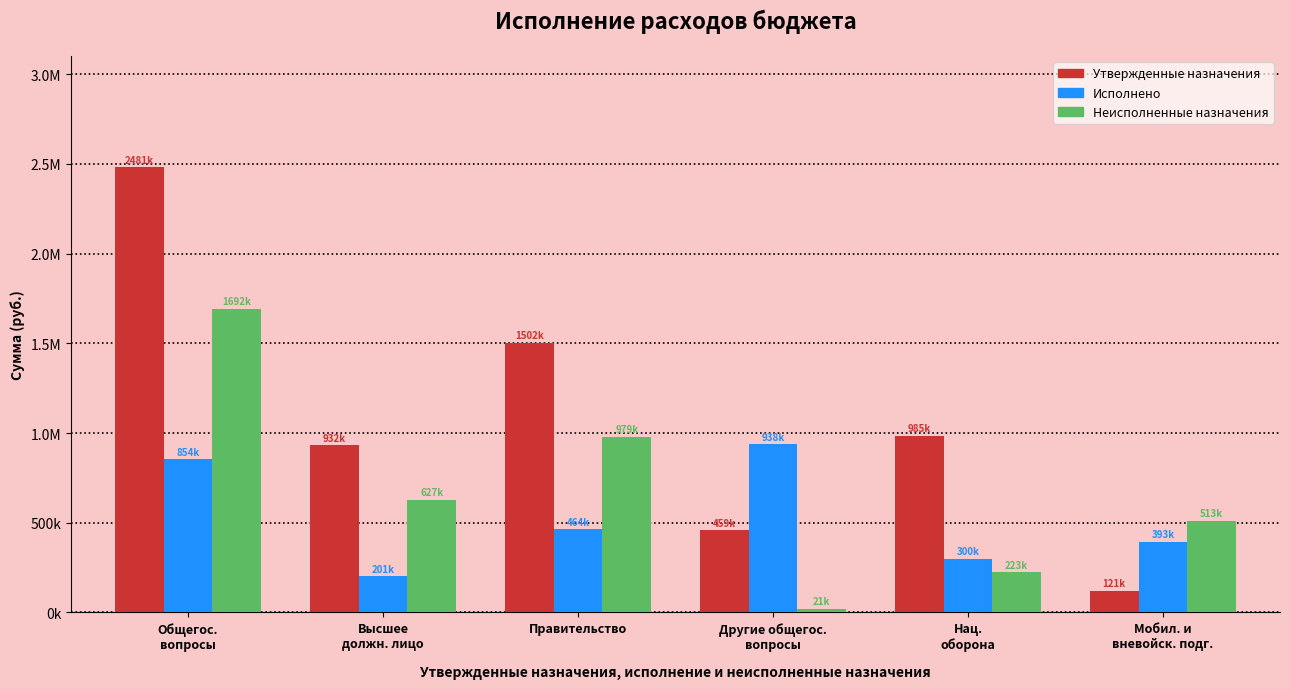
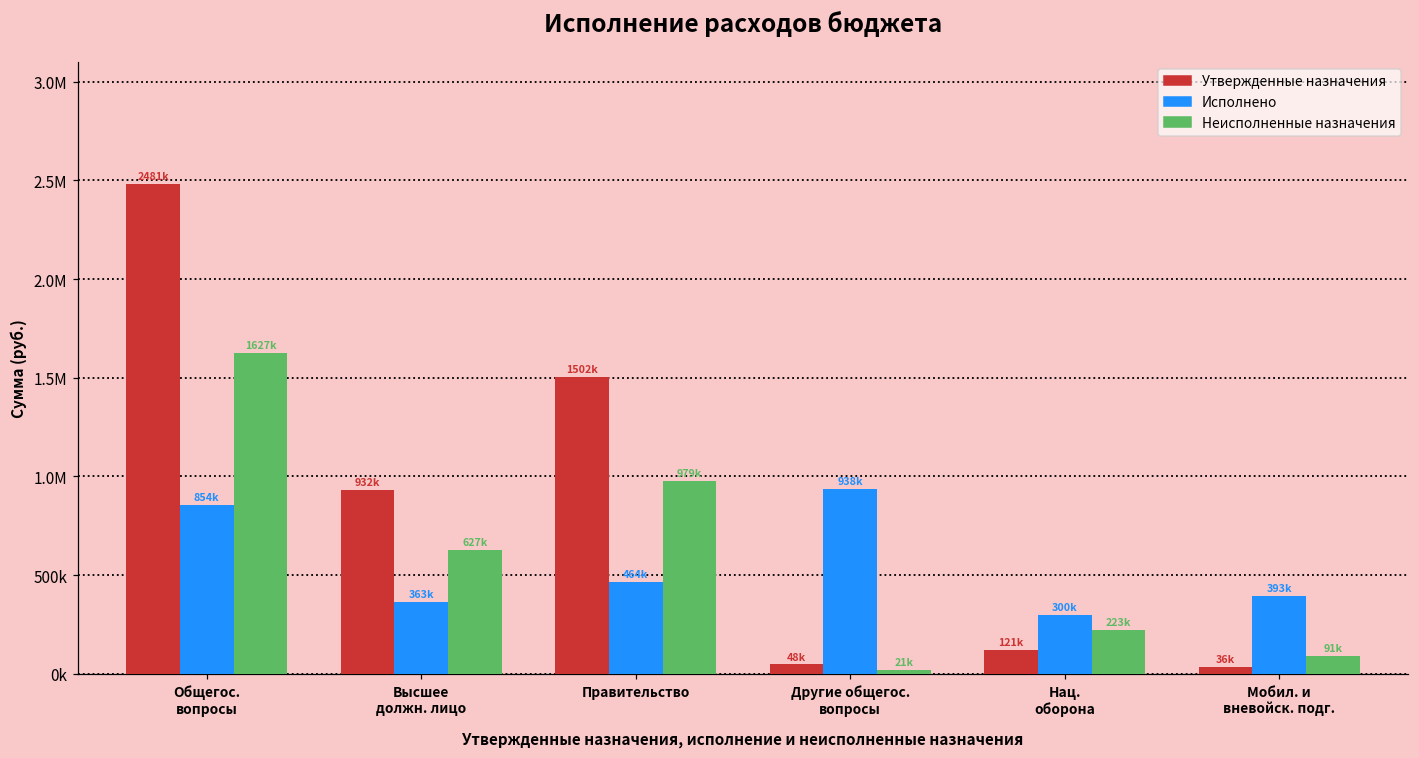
Неисполненные назначения, Общегос. вопросы: 1692k -> 1627k
Исполнено, Высшее должн. лицо: 201k -> 363k
Утвержденные назначения, Другие общегос. вопросы: 459k -> 48k
Утвержденные назначения, Нац. оборона: 985k -> 121k
Утвержденные назначения, Мобил. и вневойск. подг.: 121k -> 36k
Неисполненные назначения, Мобил. и вневойск. подг.: 513k -> 91k
